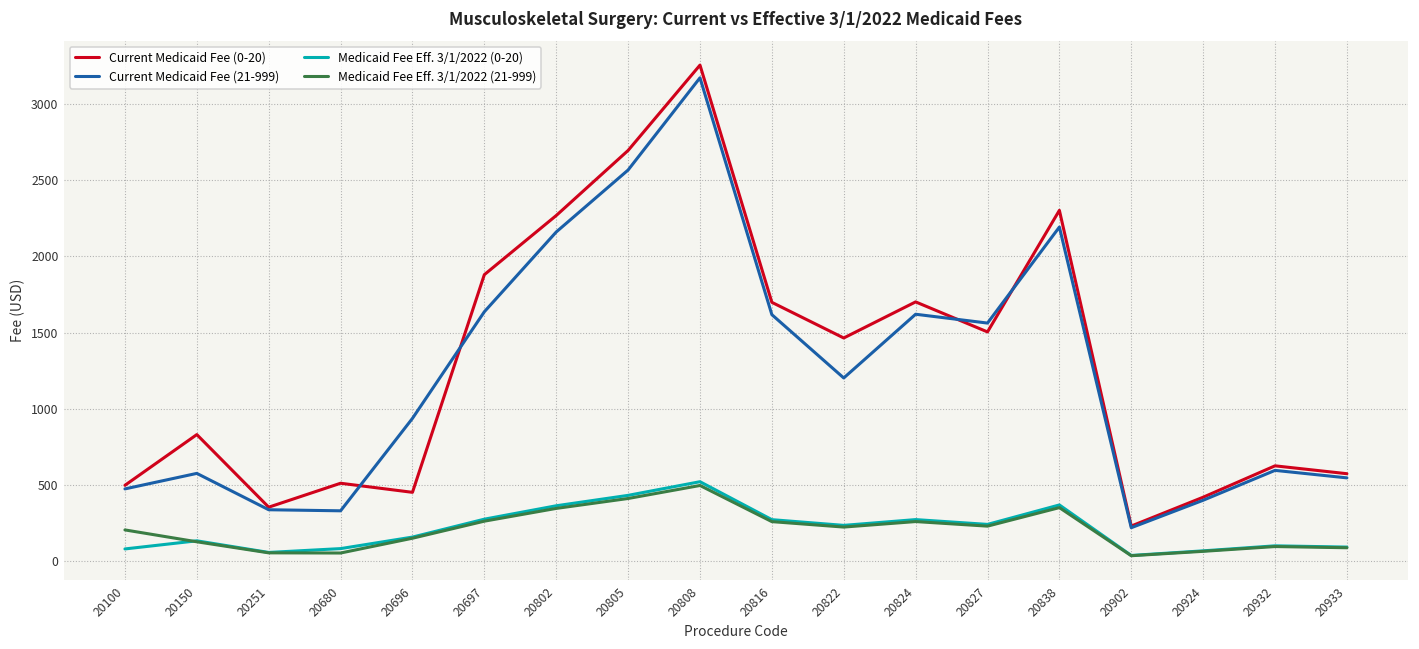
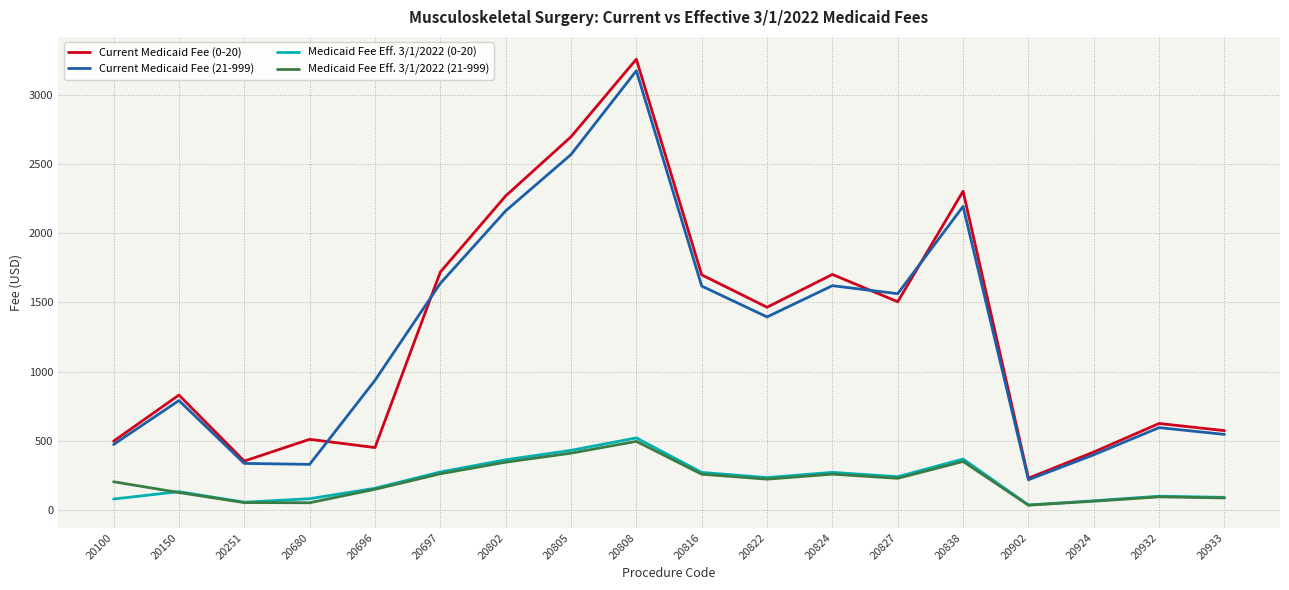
Current Medicaid Fee (21-999), 20150: 580 -> 790
Current Medicaid Fee (0-20), 20697: 1880 -> 1720
Current Medicaid Fee (21-999), 20822: 1200 -> 1390
